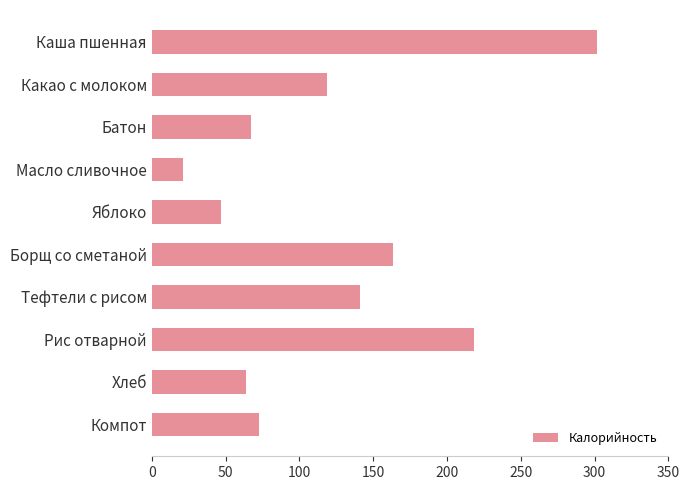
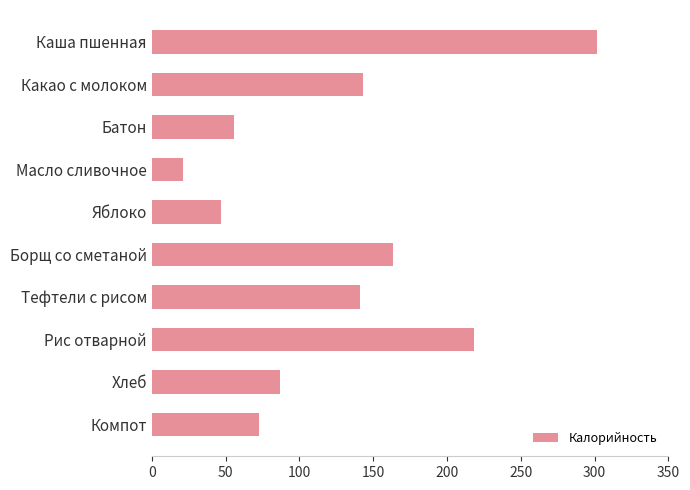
Какао с молоком: 119 -> 143
Батон: 67 -> 56
Хлеб: 64 -> 87
